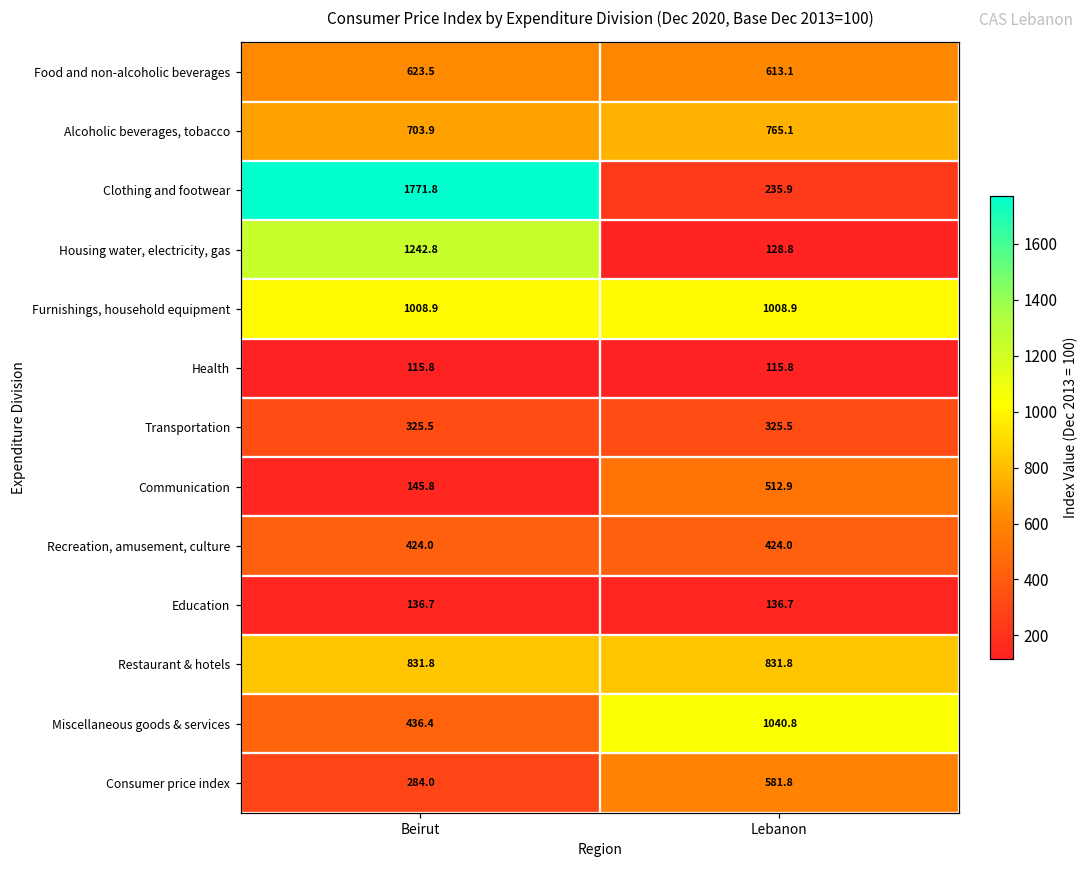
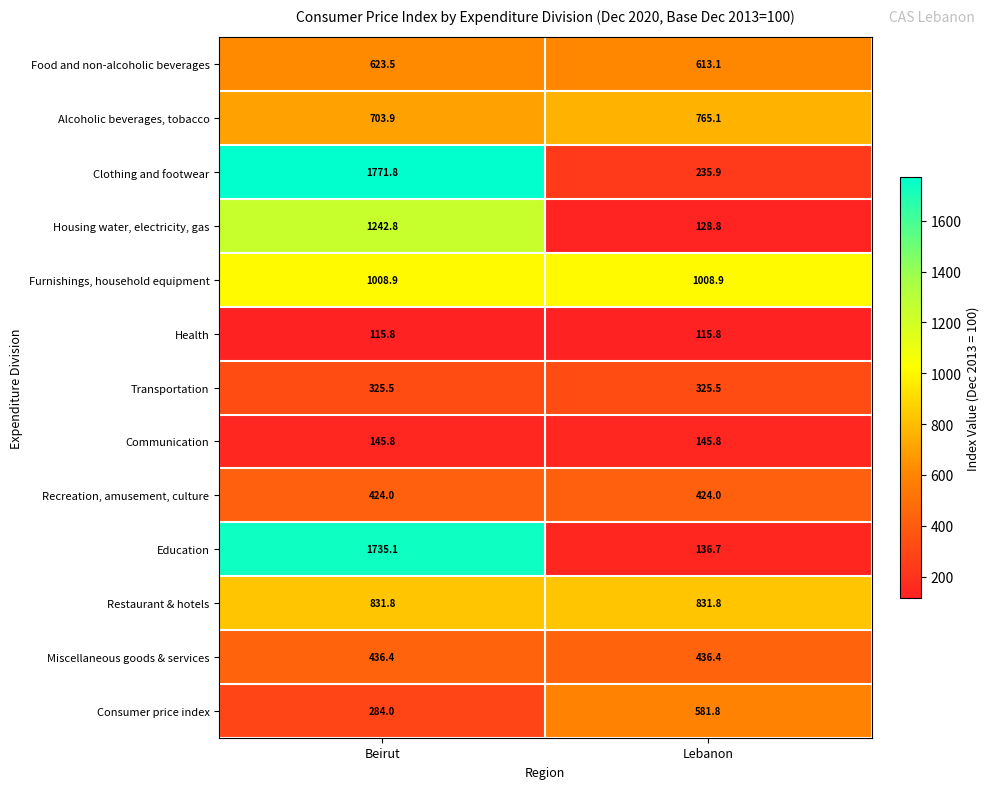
Communication, Lebanon: 512.9 -> 145.8
Education, Beirut: 136.7 -> 1735.1
Miscellaneous goods & services, Lebanon: 1040.8 -> 436.4
